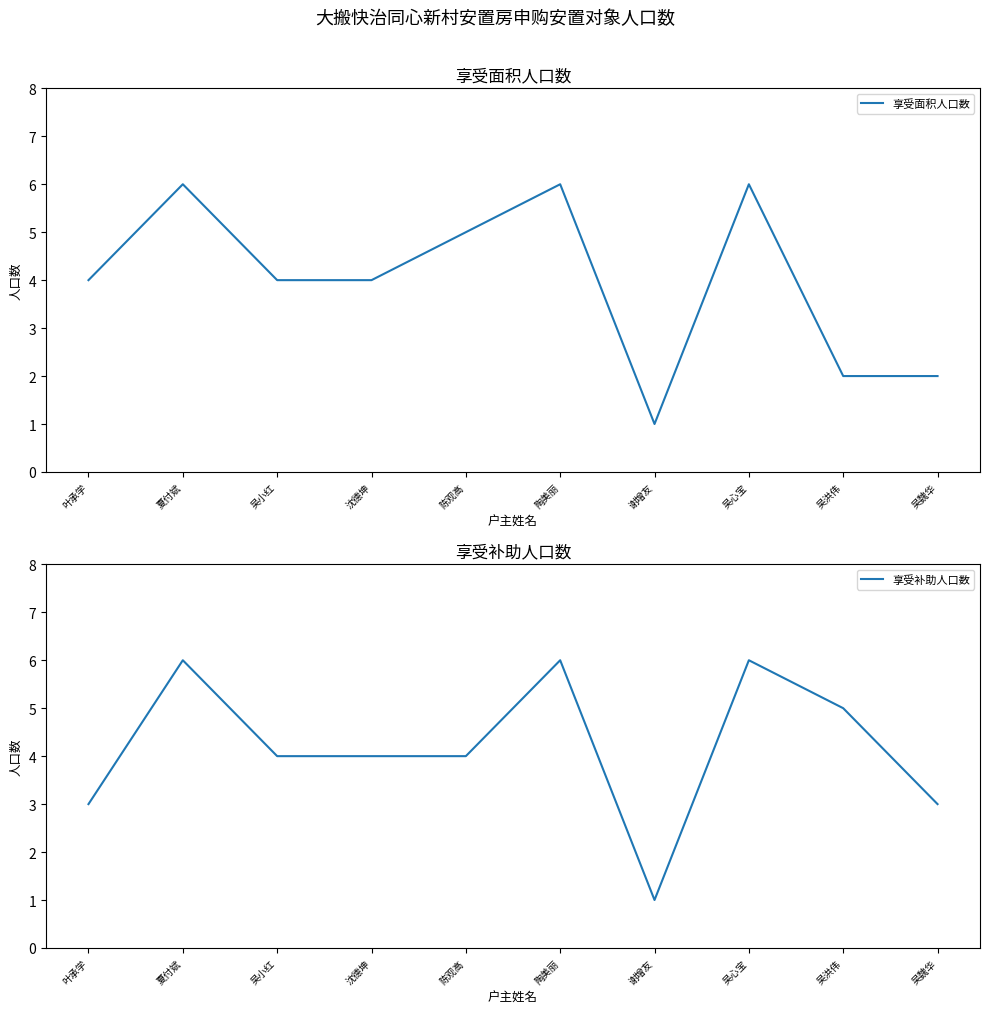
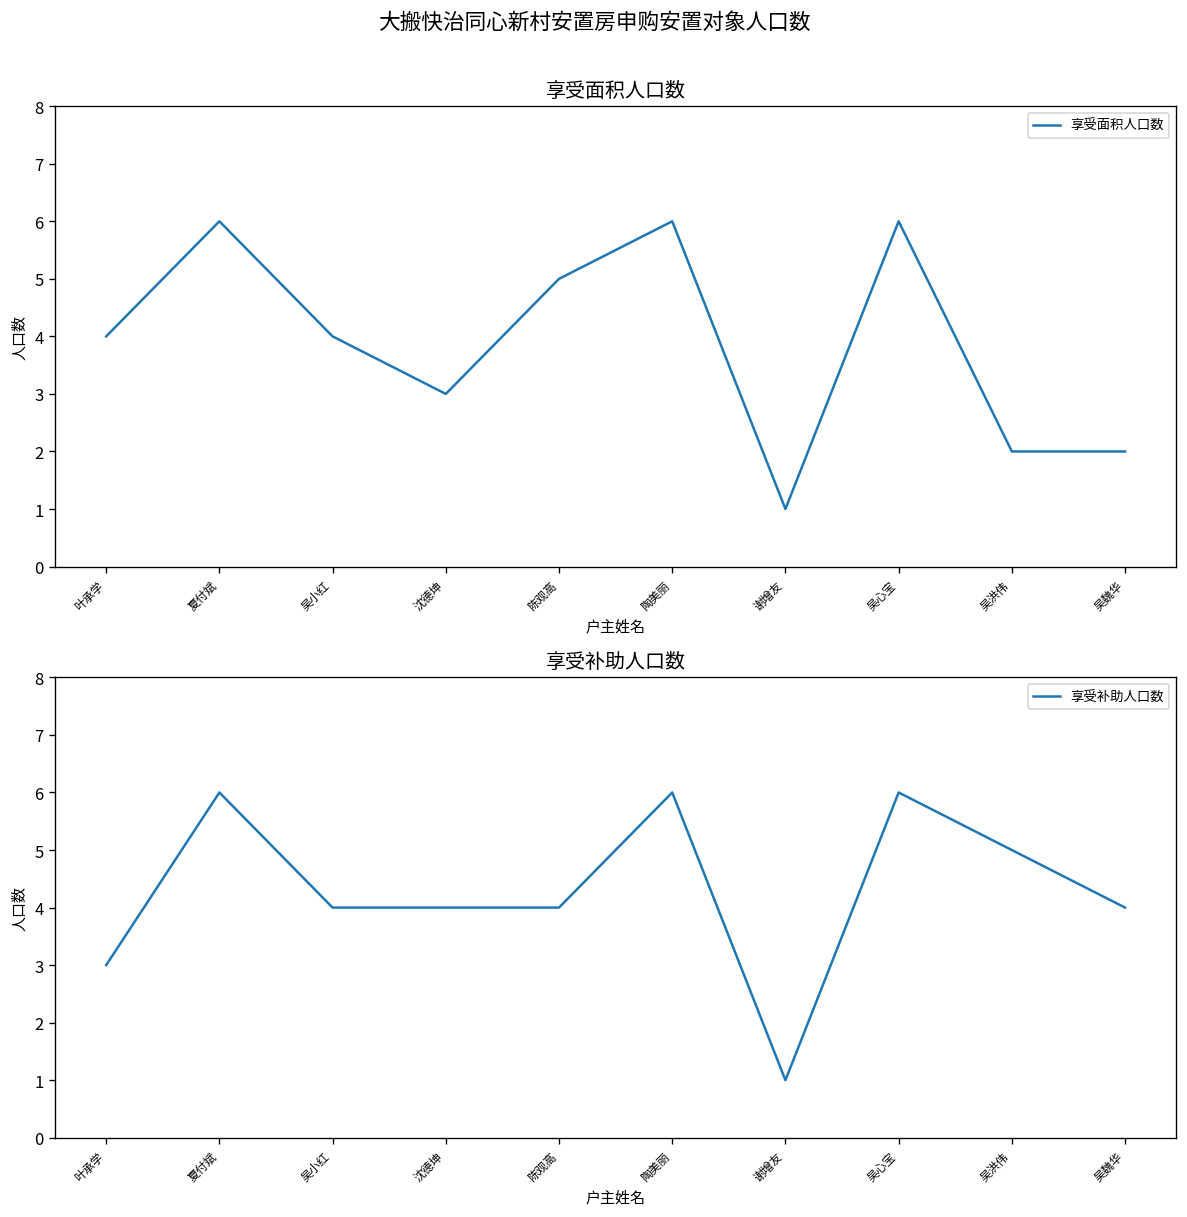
享受面积人口数, 沈德坤: 4 -> 3
享受补助人口数, 吴魏华: 3 -> 4
